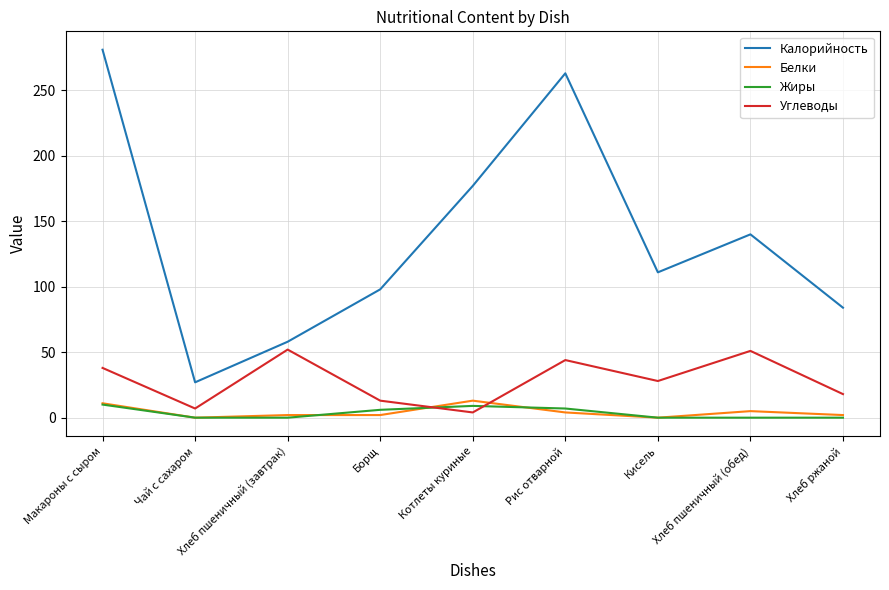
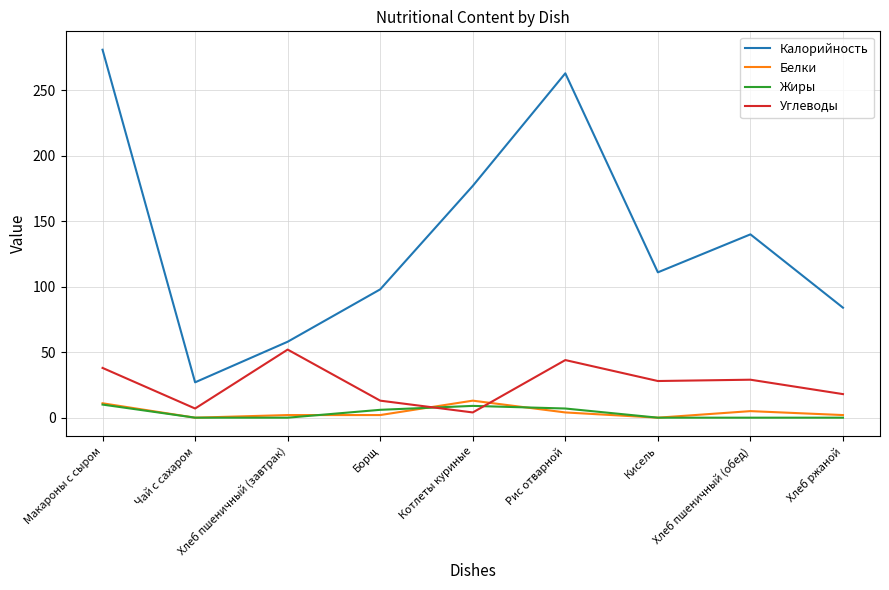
Углеводы, Хлеб пшеничный (обед): 51 -> 29
